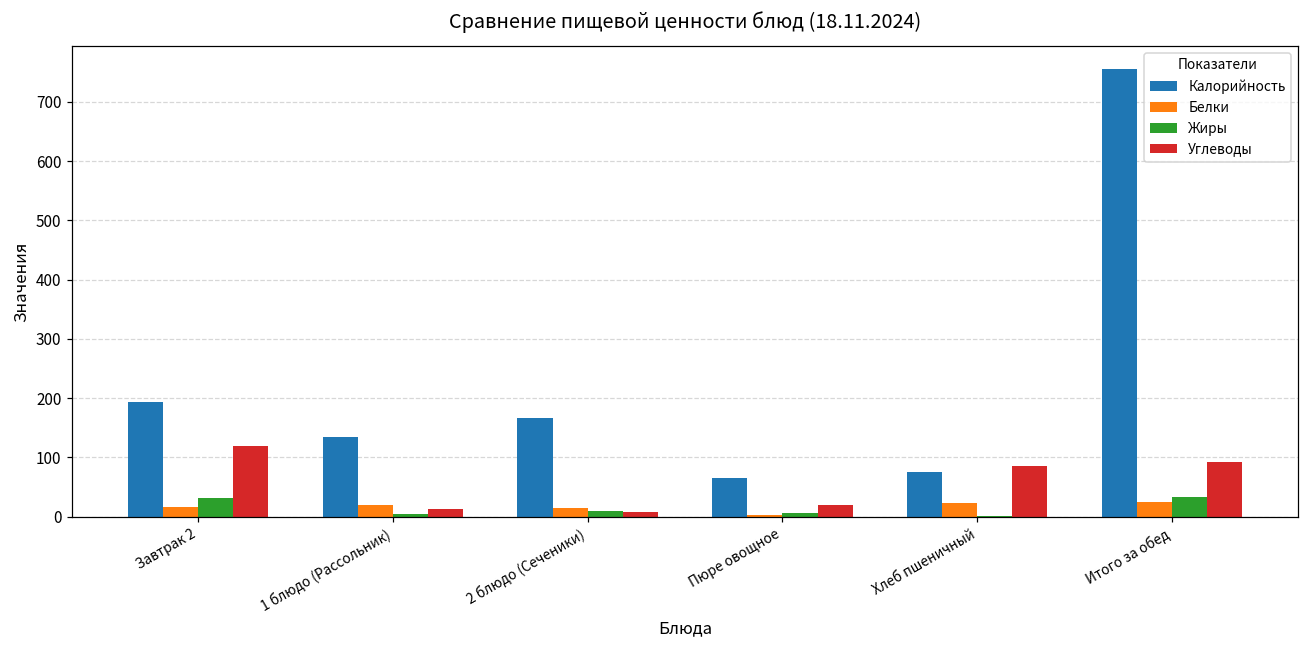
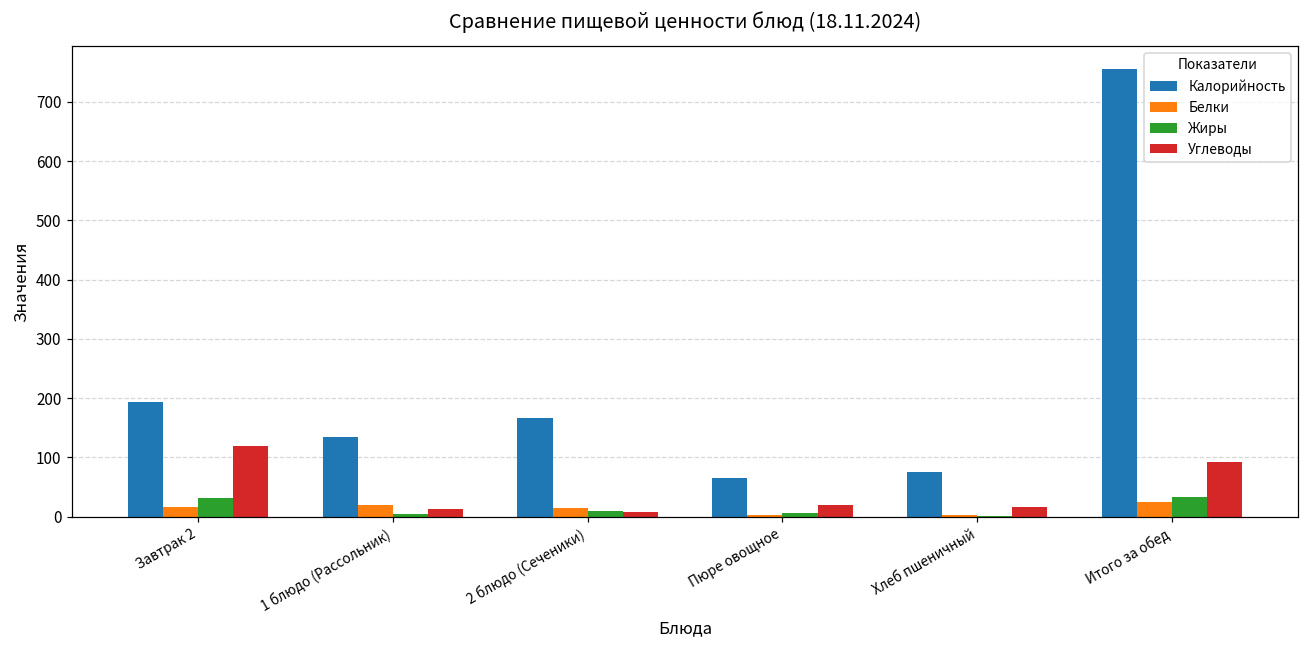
Белки, Хлеб пшеничный: 20 -> 0
Углеводы, Хлеб пшеничный: 90 -> 20
